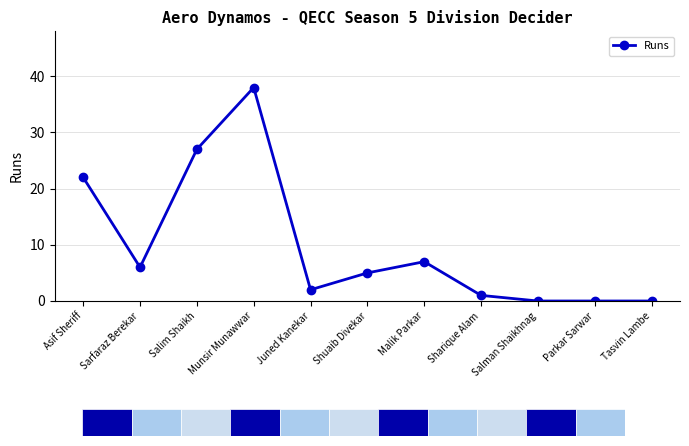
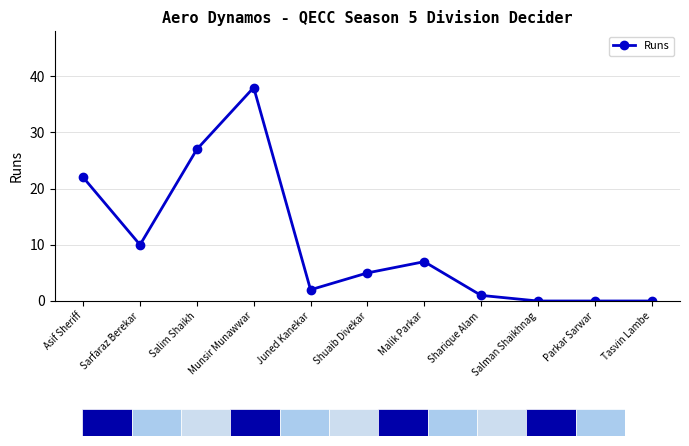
Sarfaraz Berekar: 6 -> 10
